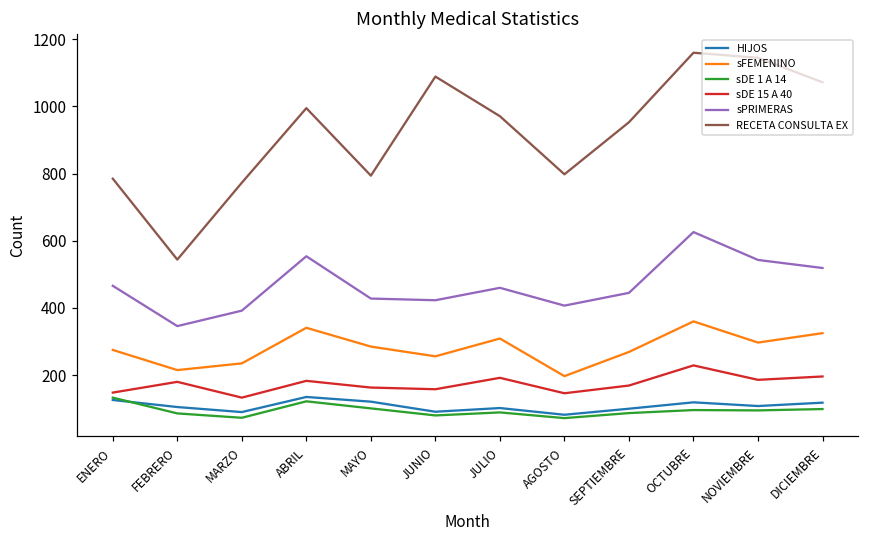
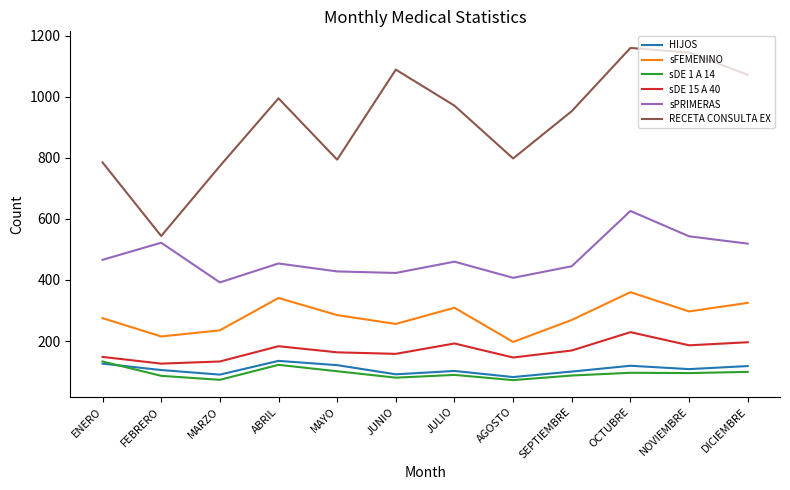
sDE 15 A 40, FEBRERO: 180 -> 130
sPRIMERAS, FEBRERO: 350 -> 520
sPRIMERAS, ABRIL: 550 -> 450
